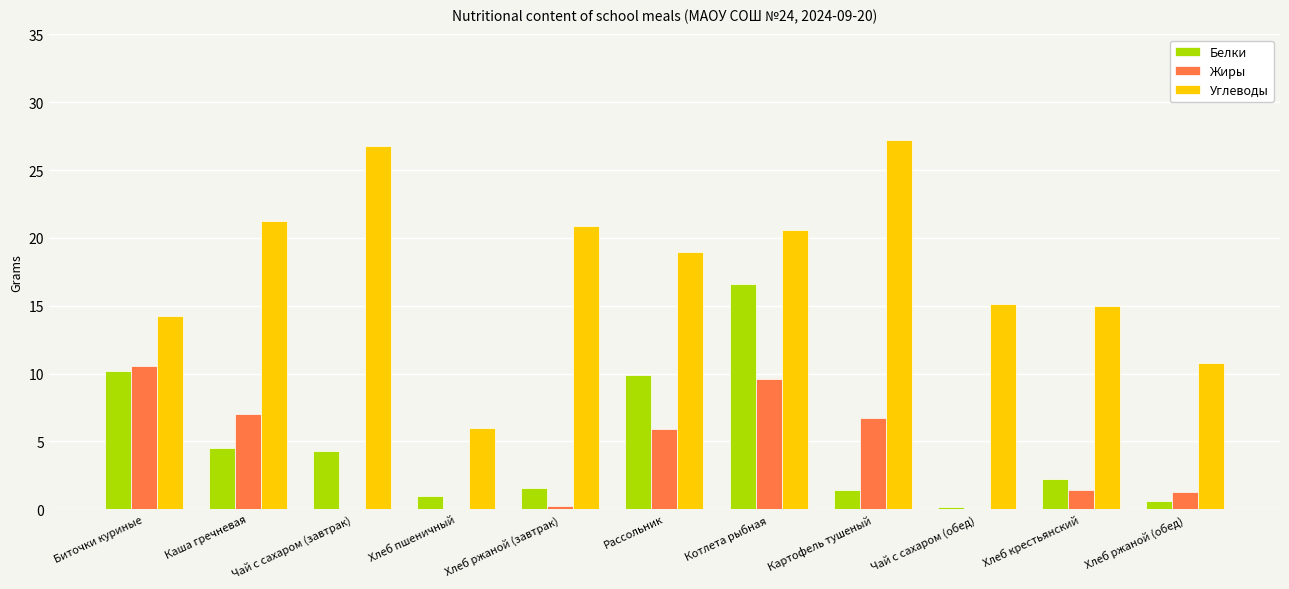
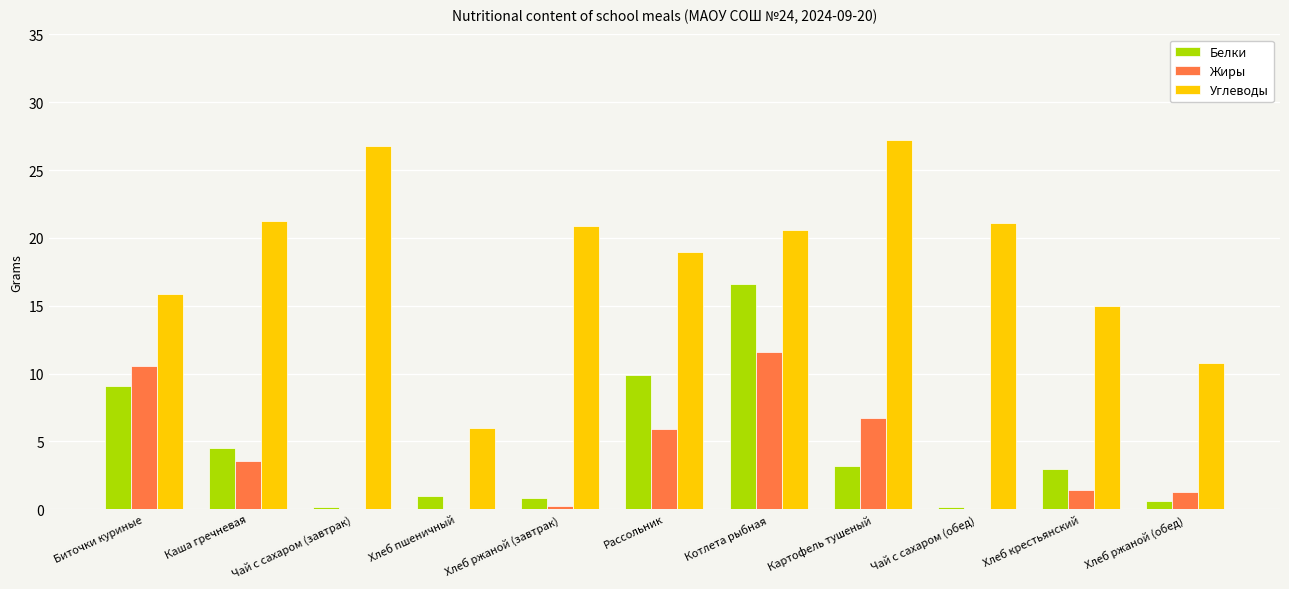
Белки, Биточки куриные: 10.2 -> 9.1
Углеводы, Биточки куриные: 14.3 -> 15.9
Жиры, Каша гречневая: 7.1 -> 3.6
Белки, Чай с сахаром (завтрак): 4.3 -> 0.2
Белки, Хлеб ржаной (завтрак): 1.6 -> 0.8
Жиры, Котлета рыбная: 9.6 -> 11.6
Белки, Картофель тушеный: 1.4 -> 3.2
Углеводы, Чай с сахаром (обед): 15.1 -> 21.1
Белки, Хлеб крестьянский: 2.2 -> 3.0
